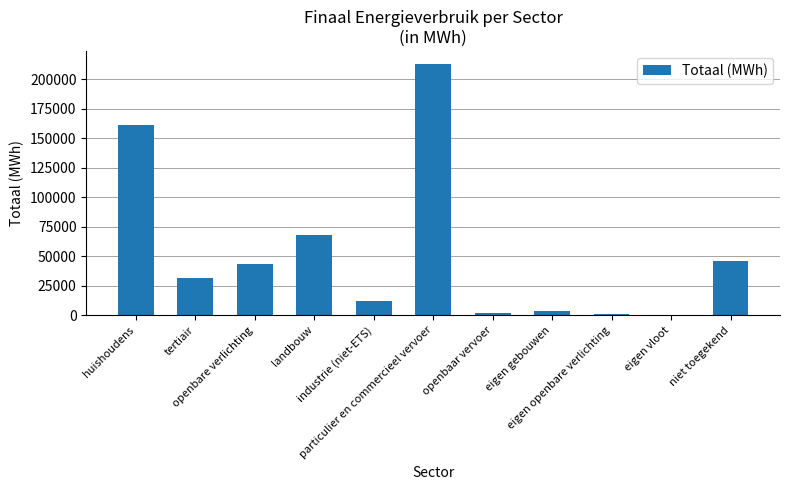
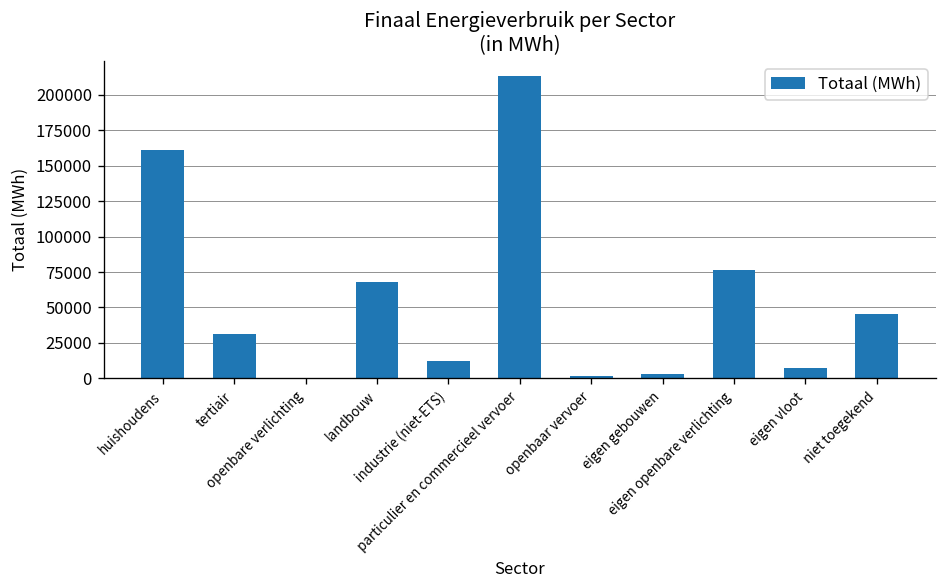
openbare verlichting: 43000 -> 0
eigen openbare verlichting: 1000 -> 77000
eigen vloot: 0 -> 7000
